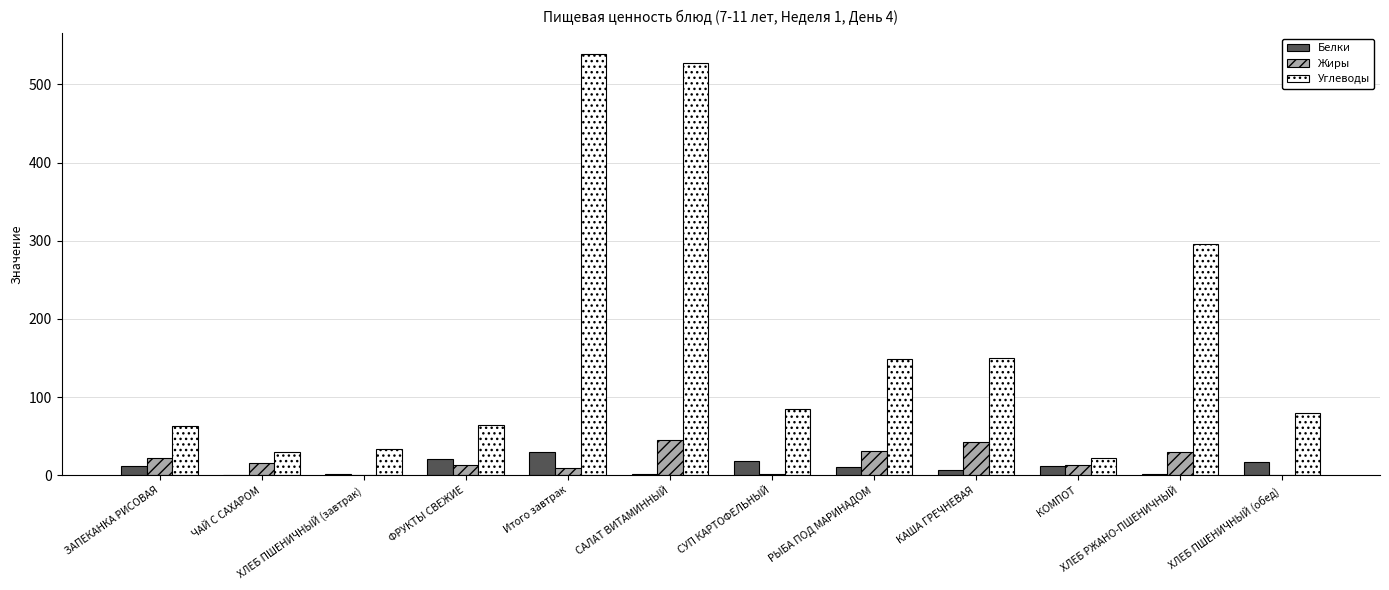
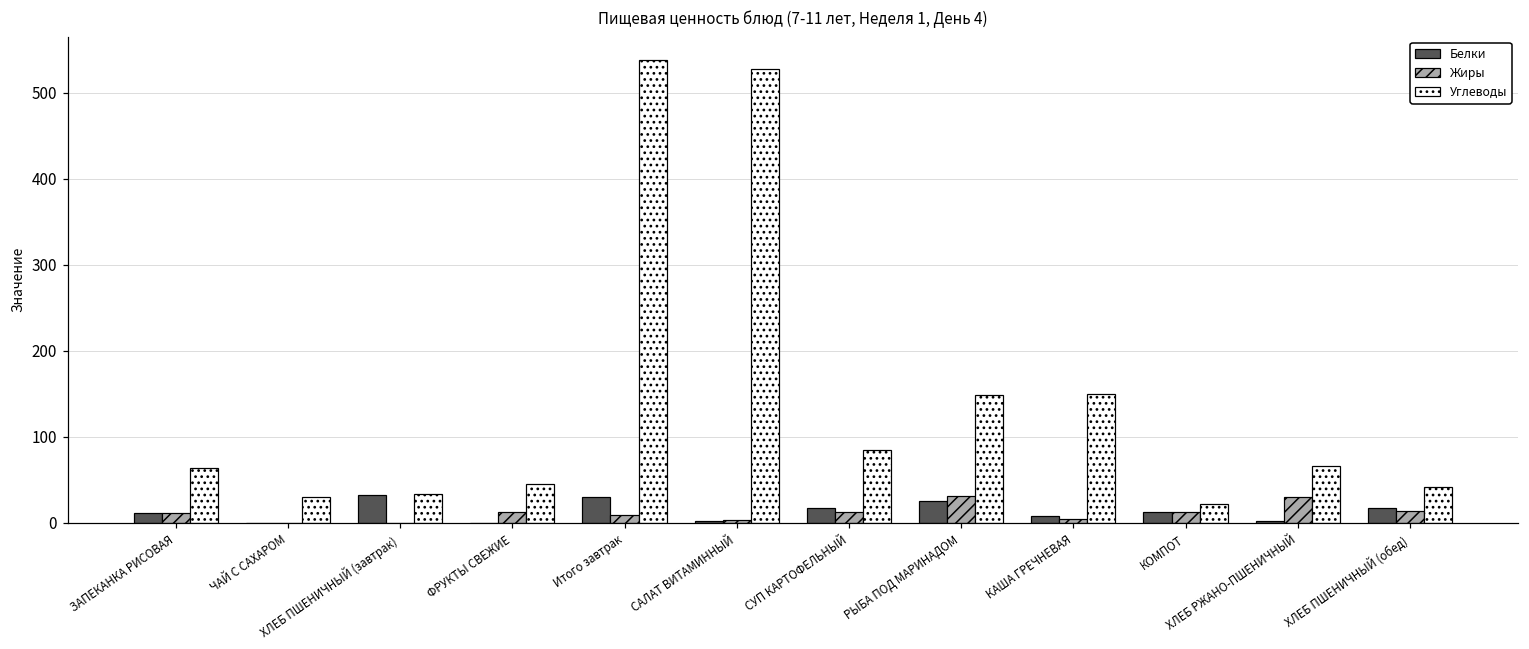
Жиры, ЗАПЕКАНКА РИСОВАЯ: 20 -> 10
Жиры, ЧАЙ С САХАРОМ: 20 -> 0
Белки, ХЛЕБ ПШЕНИЧНЫЙ (завтрак): 0 -> 30
Белки, ФРУКТЫ СВЕЖИЕ: 20 -> 0
Углеводы, ФРУКТЫ СВЕЖИЕ: 60 -> 50
Жиры, САЛАТ ВИТАМИННЫЙ: 40 -> 0
Жиры, СУП КАРТОФЕЛЬНЫЙ: 0 -> 10
Белки, РЫБА ПОД МАРИНАДОМ: 10 -> 30
Жиры, КАША ГРЕЧНЕВАЯ: 40 -> 0
Углеводы, ХЛЕБ РЖАНО-ПШЕНИЧНЫЙ: 300 -> 70
Жиры, ХЛЕБ ПШЕНИЧНЫЙ (обед): 0 -> 10
Углеводы, ХЛЕБ ПШЕНИЧНЫЙ (обед): 80 -> 40
